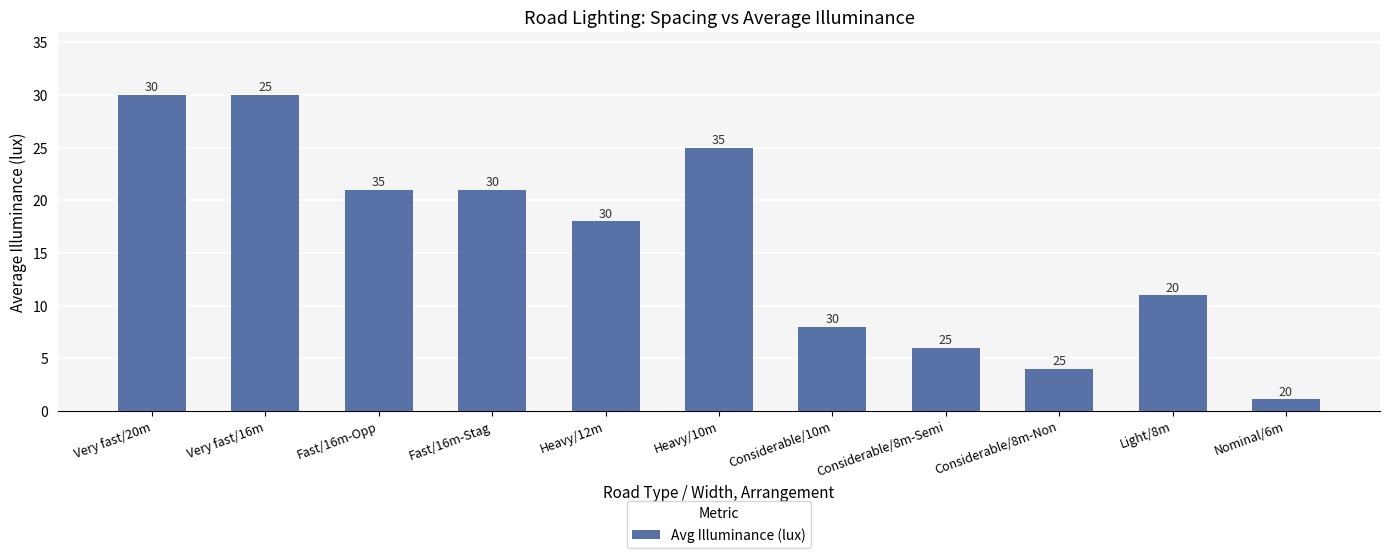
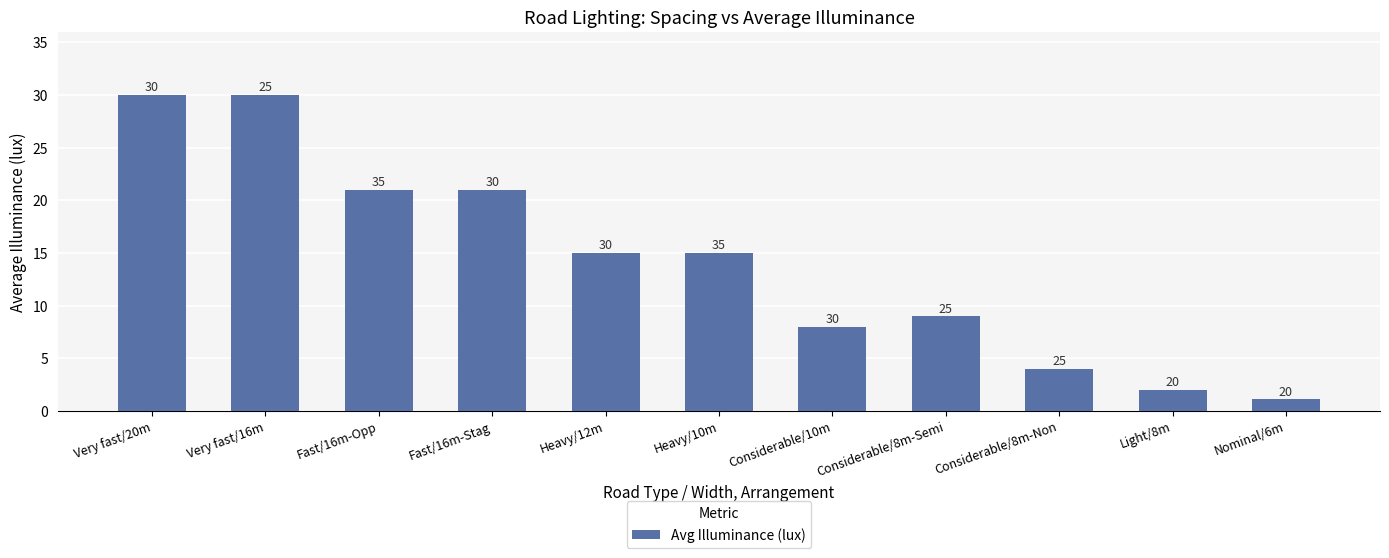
Heavy/12m: 18 -> 15
Heavy/10m: 25 -> 15
Considerable/8m-Semi: 6 -> 9
Light/8m: 11 -> 2
